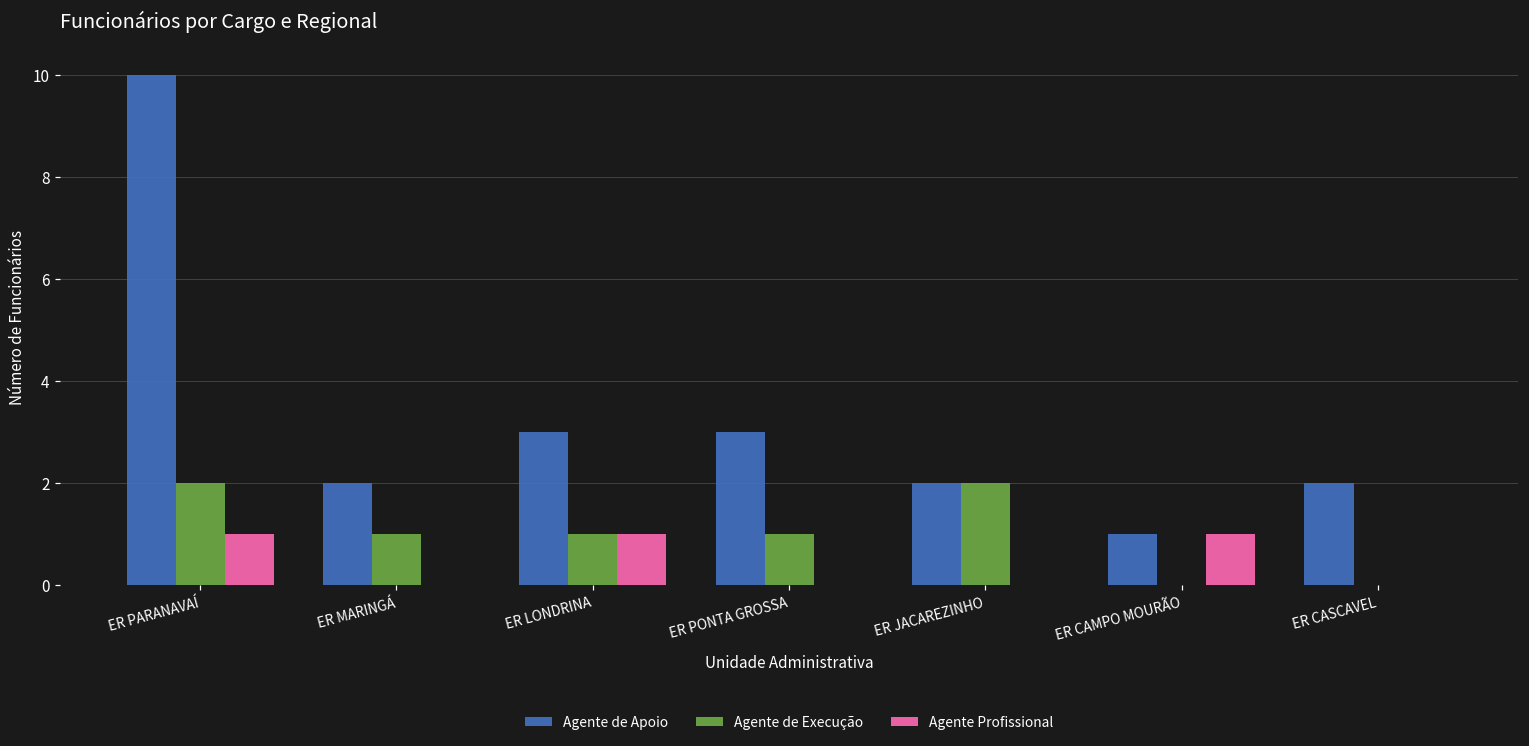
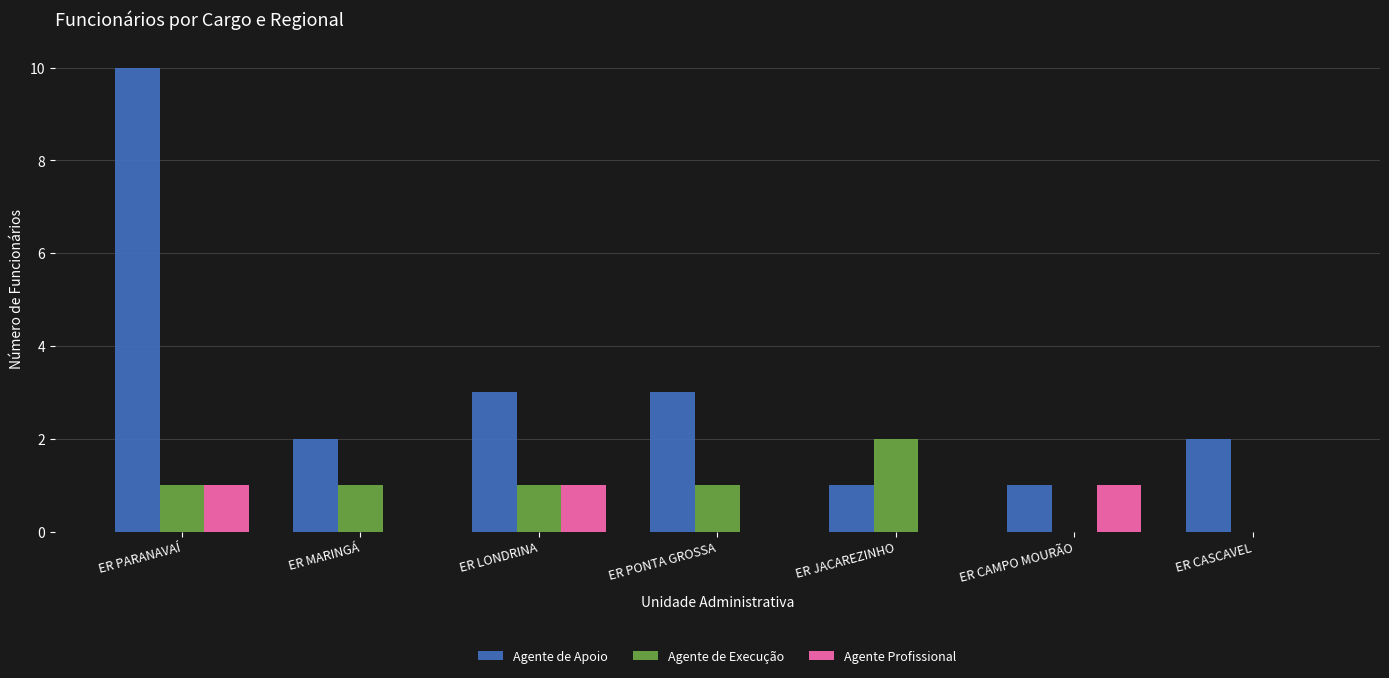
Agente de Execução, ER PARANAVAÍ: 2 -> 1
Agente de Apoio, ER JACAREZINHO: 2 -> 1
